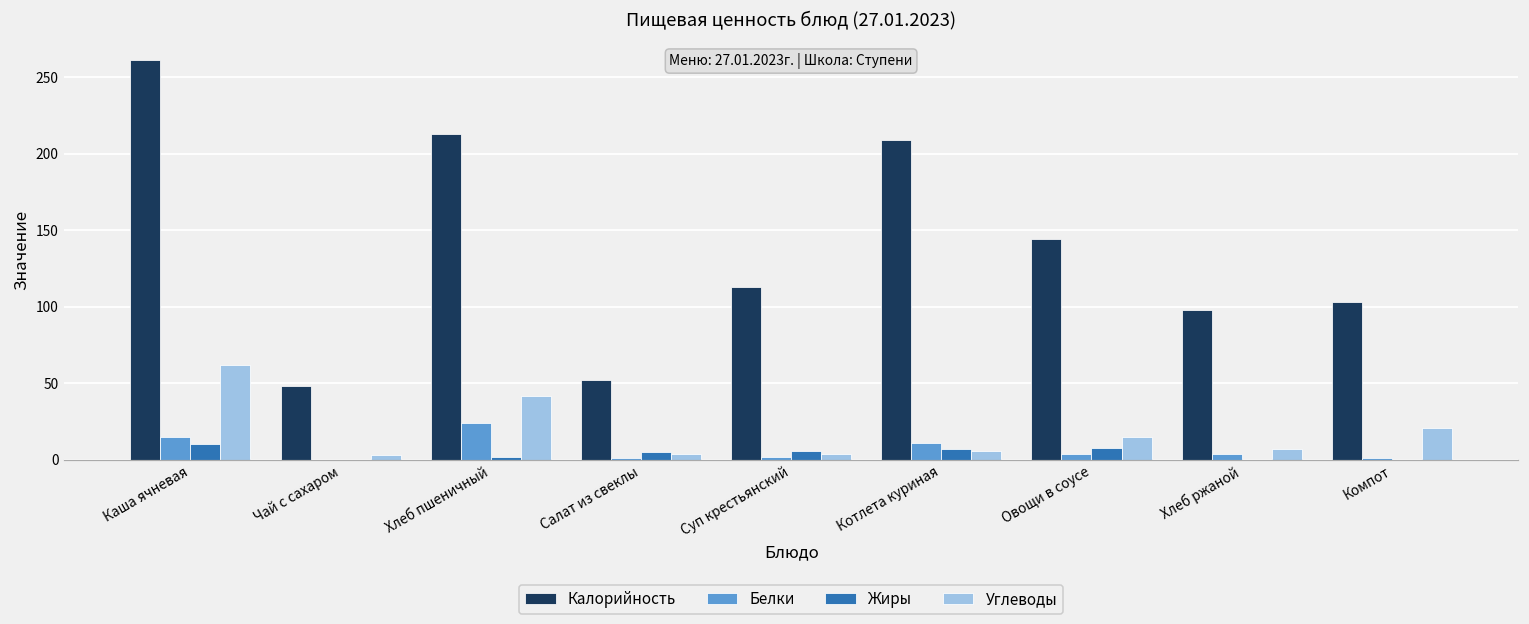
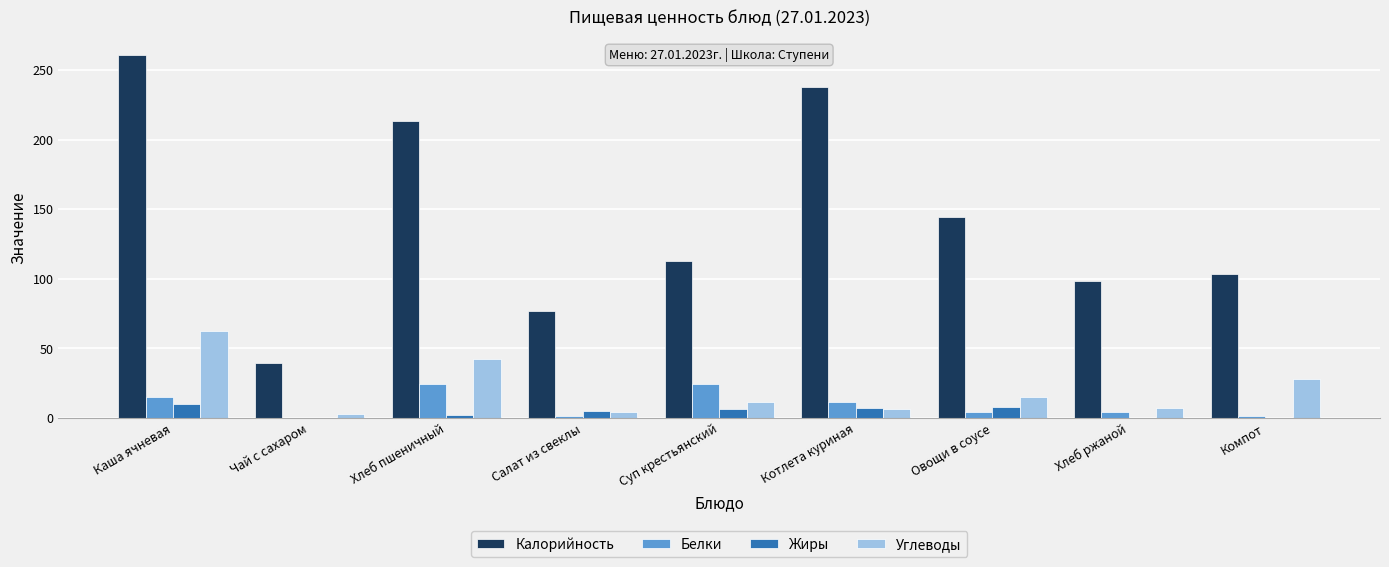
Калорийность, Чай с сахаром: 48 -> 39
Калорийность, Салат из свеклы: 52 -> 77
Белки, Суп крестьянский: 2 -> 24
Углеводы, Суп крестьянский: 4 -> 11
Калорийность, Котлета куриная: 209 -> 238
Углеводы, Компот: 21 -> 28
